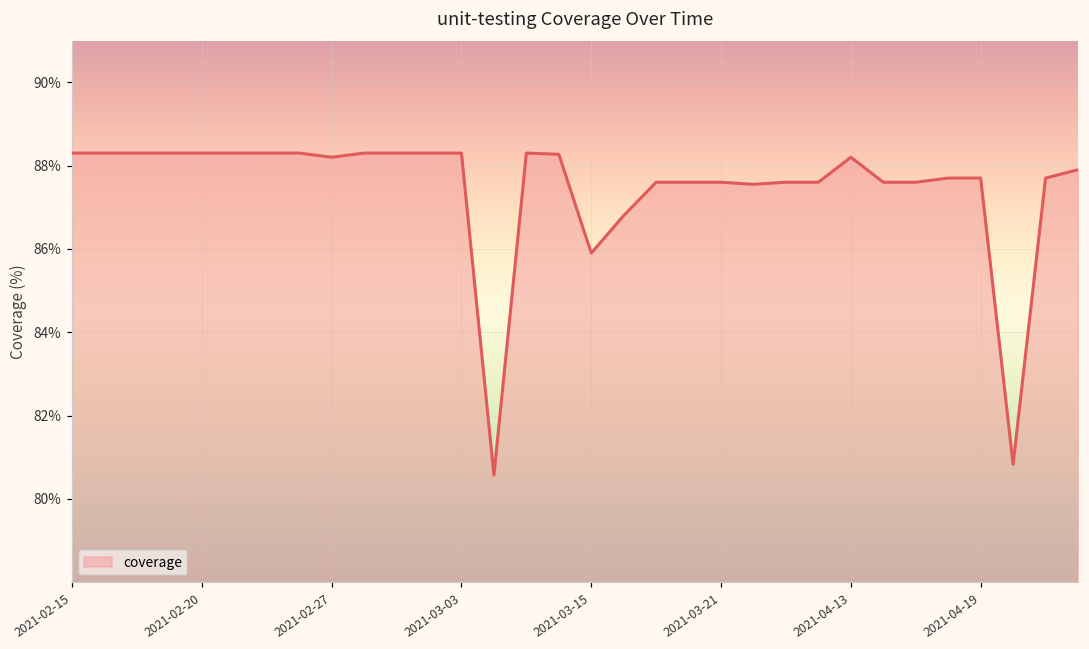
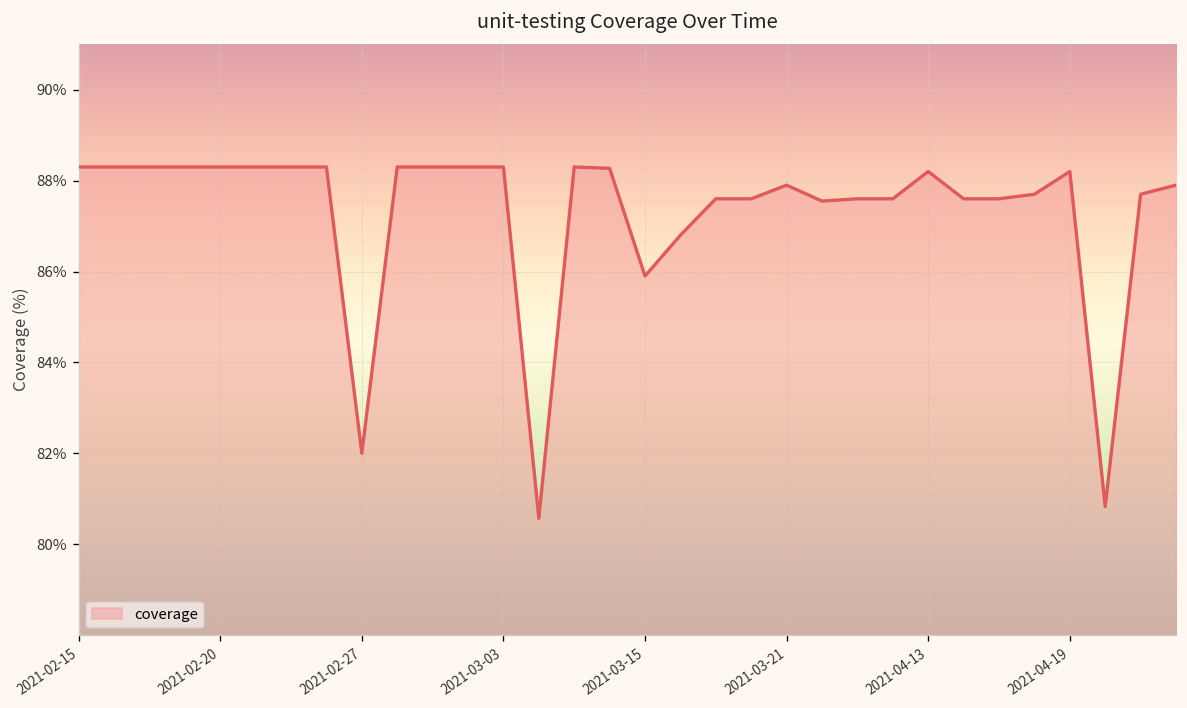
2021-02-27: 88.2% -> 82.0%
2021-03-21: 87.6% -> 87.9%
2021-04-19: 87.7% -> 88.2%
